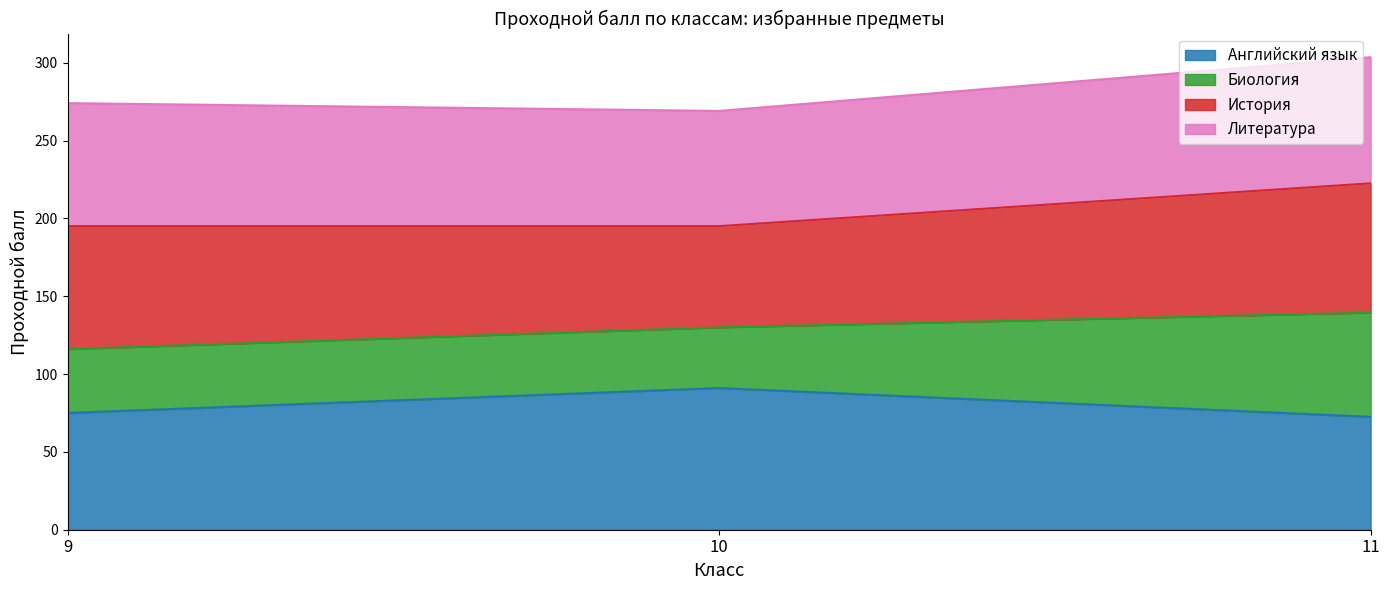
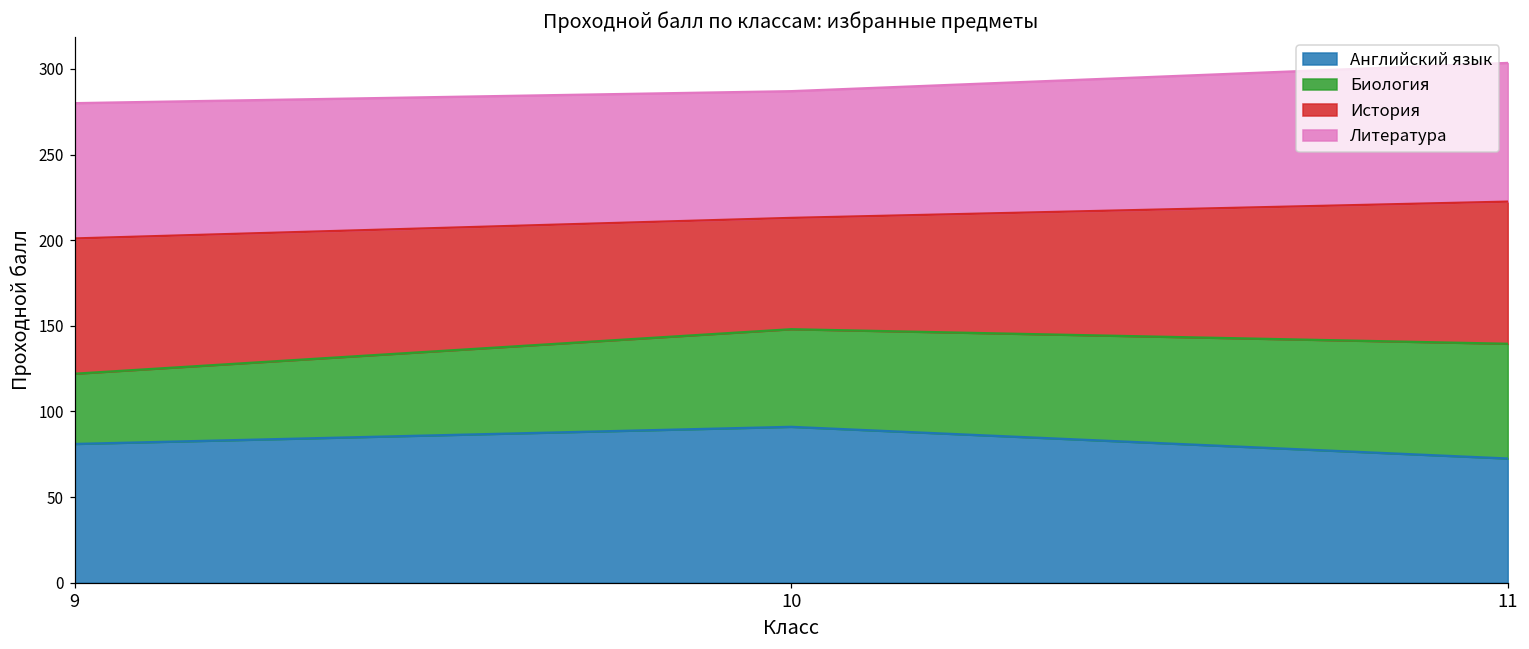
Английский язык, 9: 75 -> 81
Биология, 10: 39 -> 57
